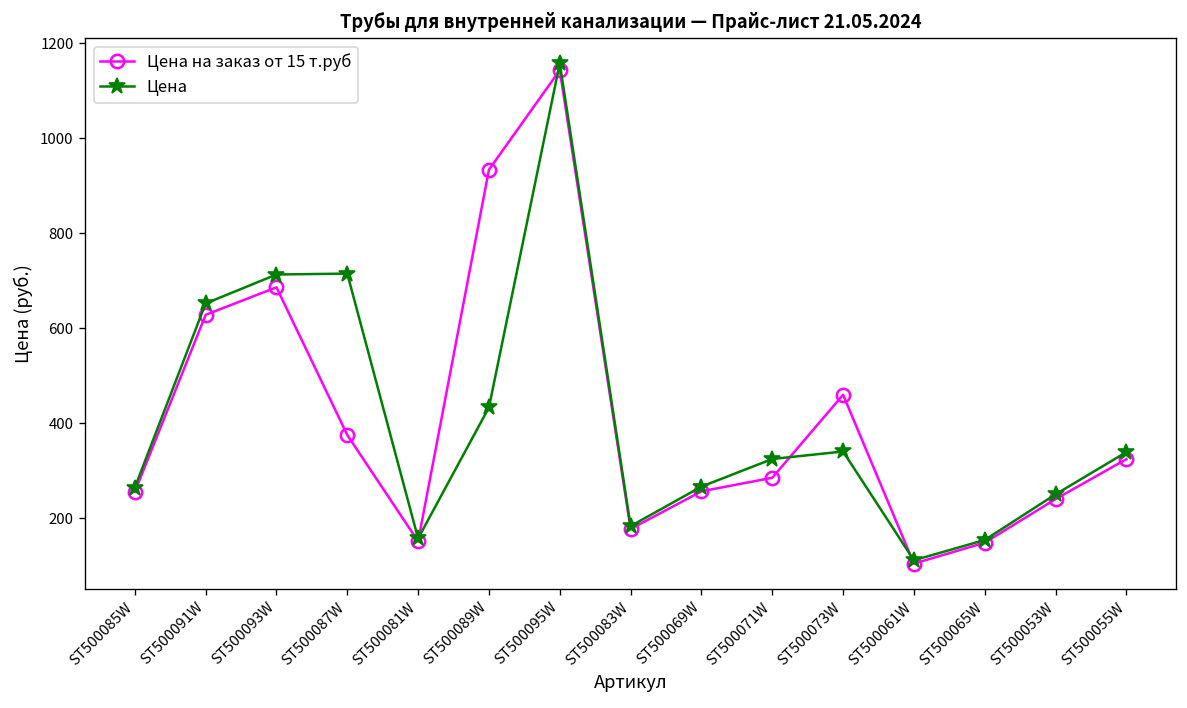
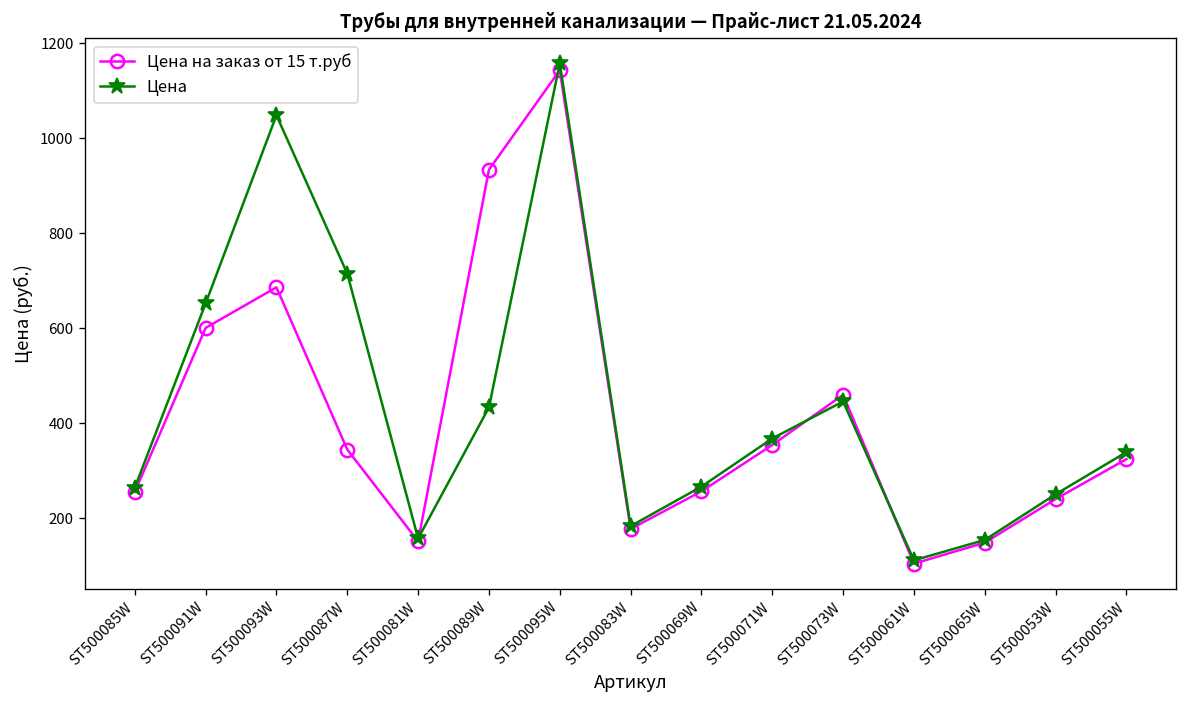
Цена на заказ от 15 т.руб, ST500091W: 630 -> 600
Цена, ST500093W: 710 -> 1050
Цена на заказ от 15 т.руб, ST500087W: 380 -> 340
Цена на заказ от 15 т.руб, ST500071W: 280 -> 350
Цена, ST500071W: 320 -> 370
Цена, ST500073W: 340 -> 450
